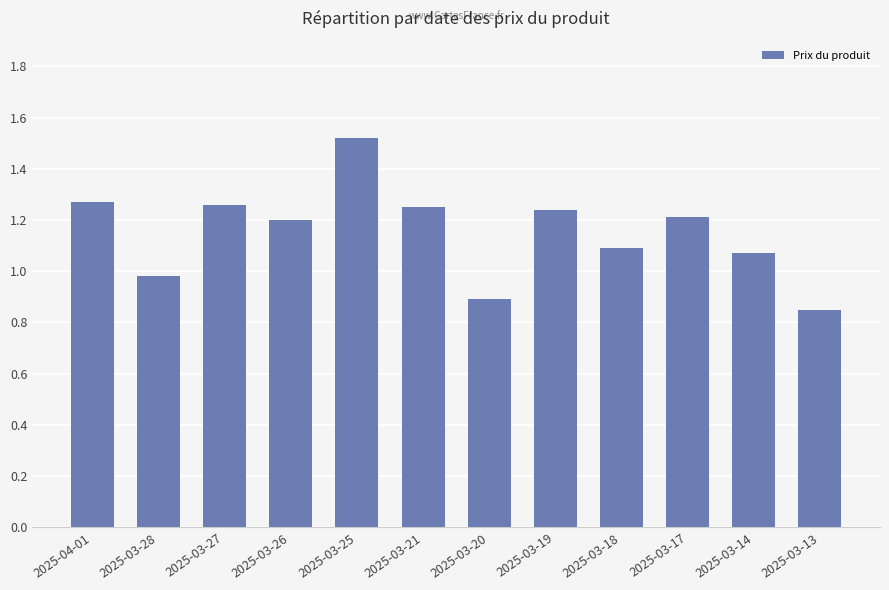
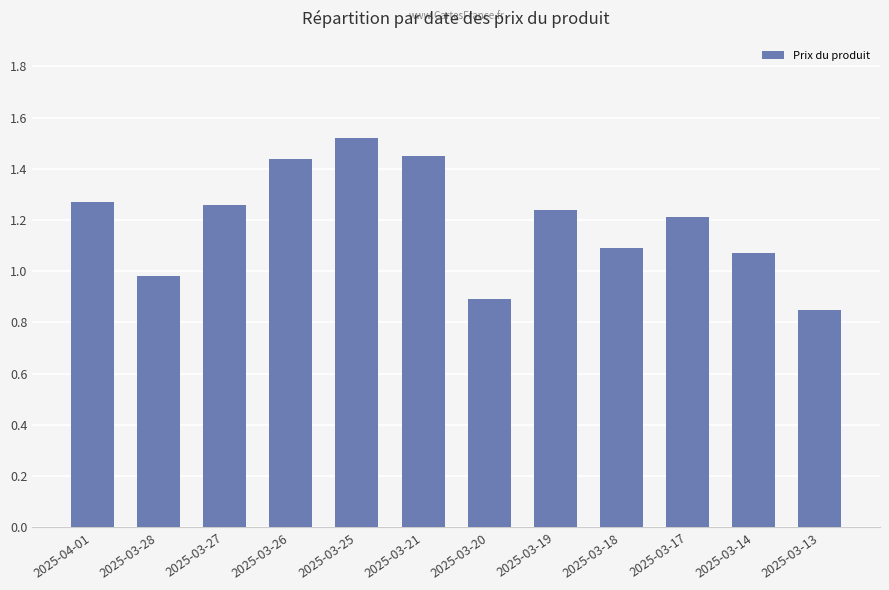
2025-03-26: 1.20 -> 1.44
2025-03-21: 1.25 -> 1.45
